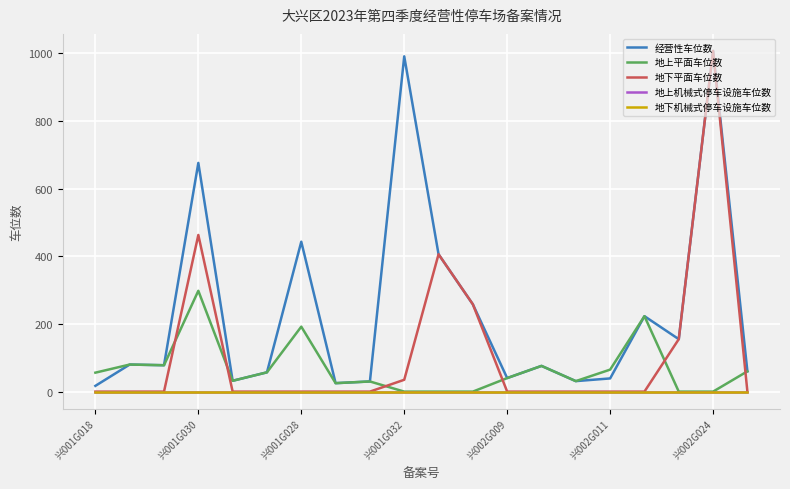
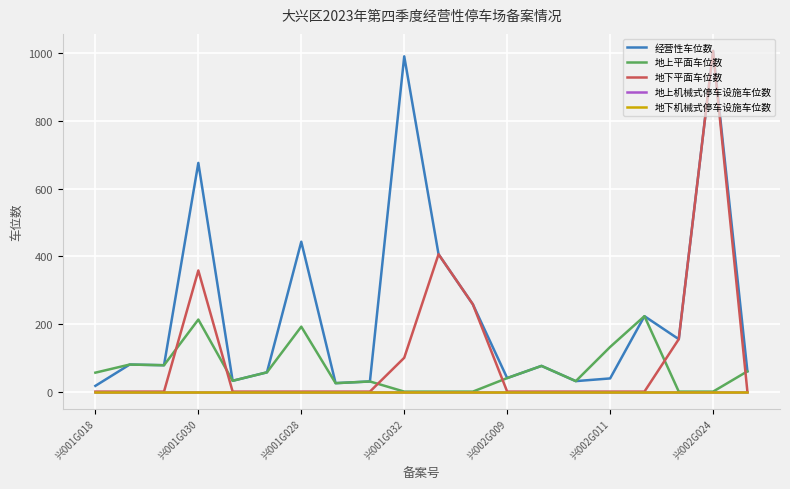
地上平面车位数, 兴001G030: 300 -> 210
地下平面车位数, 兴001G030: 460 -> 360
地下平面车位数, 兴001G032: 40 -> 100
地上平面车位数, 兴002G011: 70 -> 130
